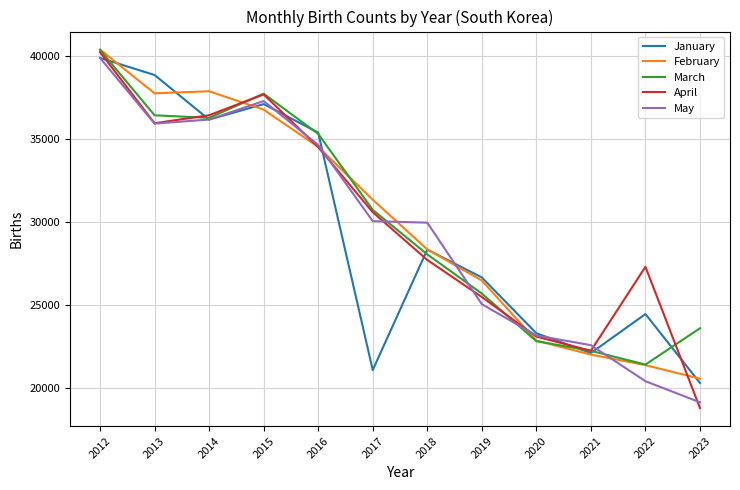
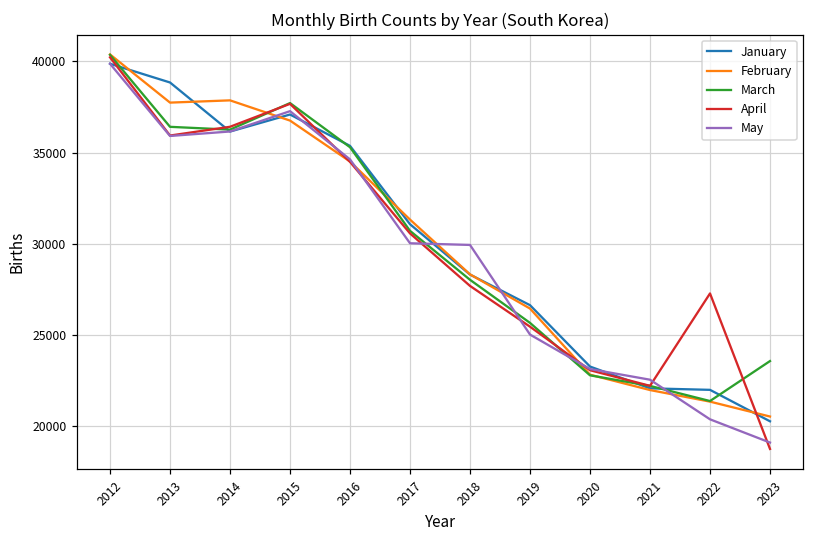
January, 2017: 21100 -> 31100
January, 2022: 24400 -> 22000
